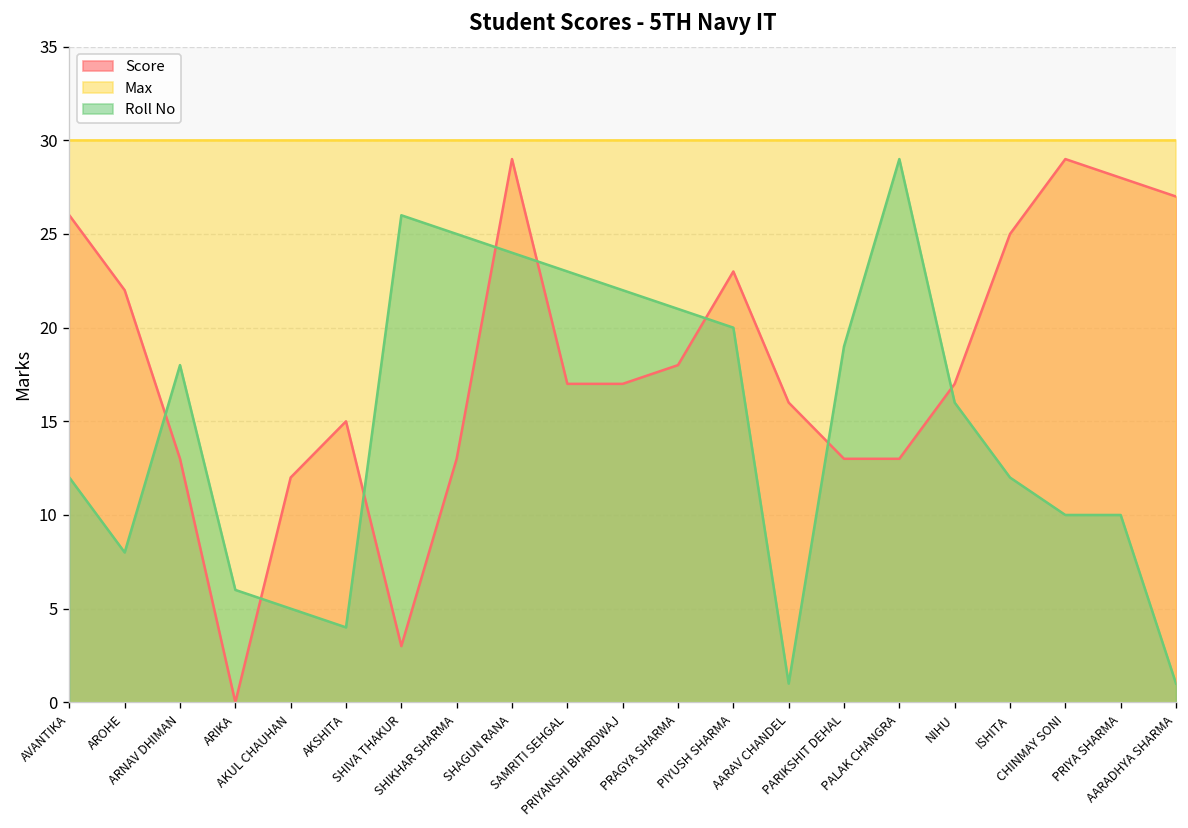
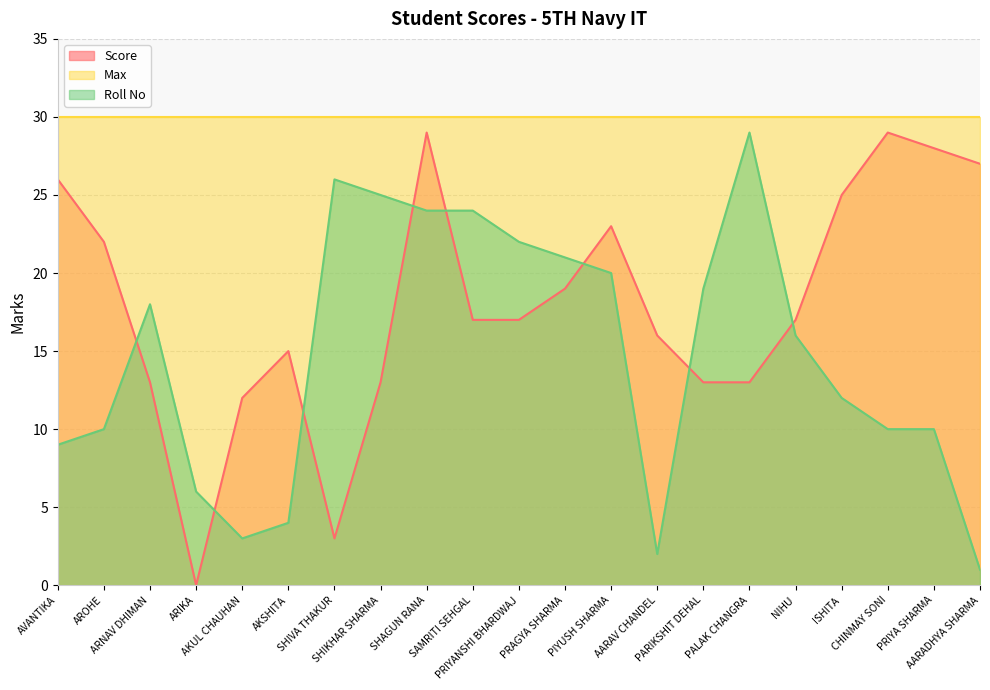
Roll No, AVANTIKA: 12 -> 9
Roll No, AROHE: 8 -> 10
Roll No, AKUL CHAUHAN: 5 -> 3
Roll No, SAMRITI SEHGAL: 23 -> 24
Score, PRAGYA SHARMA: 18 -> 19
Roll No, AARAV CHANDEL: 1 -> 2
